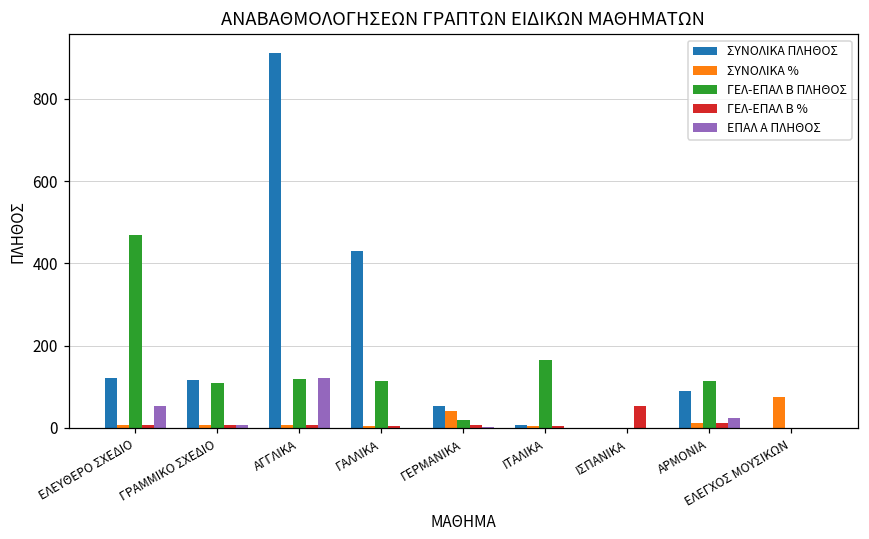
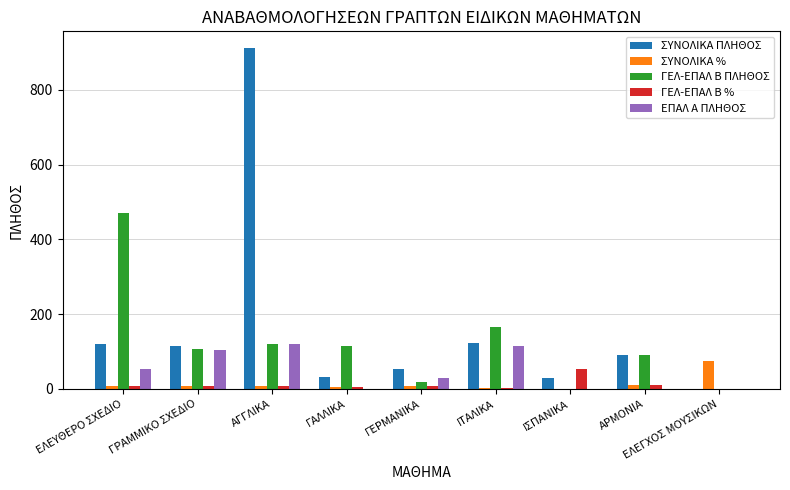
ΕΠΑΛ Α ΠΛΗΘΟΣ, ΓΡΑΜΜΙΚΟ ΣΧΕΔΙΟ: 10 -> 100
ΣΥΝΟΛΙΚΑ ΠΛΗΘΟΣ, ΓΑΛΛΙΚΑ: 430 -> 30
ΣΥΝΟΛΙΚΑ %, ΓΕΡΜΑΝΙΚΑ: 40 -> 10
ΕΠΑΛ Α ΠΛΗΘΟΣ, ΓΕΡΜΑΝΙΚΑ: 0 -> 30
ΣΥΝΟΛΙΚΑ ΠΛΗΘΟΣ, ΙΤΑΛΙΚΑ: 10 -> 120
ΕΠΑΛ Α ΠΛΗΘΟΣ, ΙΤΑΛΙΚΑ: 0 -> 120
ΣΥΝΟΛΙΚΑ ΠΛΗΘΟΣ, ΙΣΠΑΝΙΚΑ: 0 -> 30
ΓΕΛ-ΕΠΑΛ Β ΠΛΗΘΟΣ, ΑΡΜΟΝΙΑ: 110 -> 90
ΕΠΑΛ Α ΠΛΗΘΟΣ, ΑΡΜΟΝΙΑ: 20 -> 0
